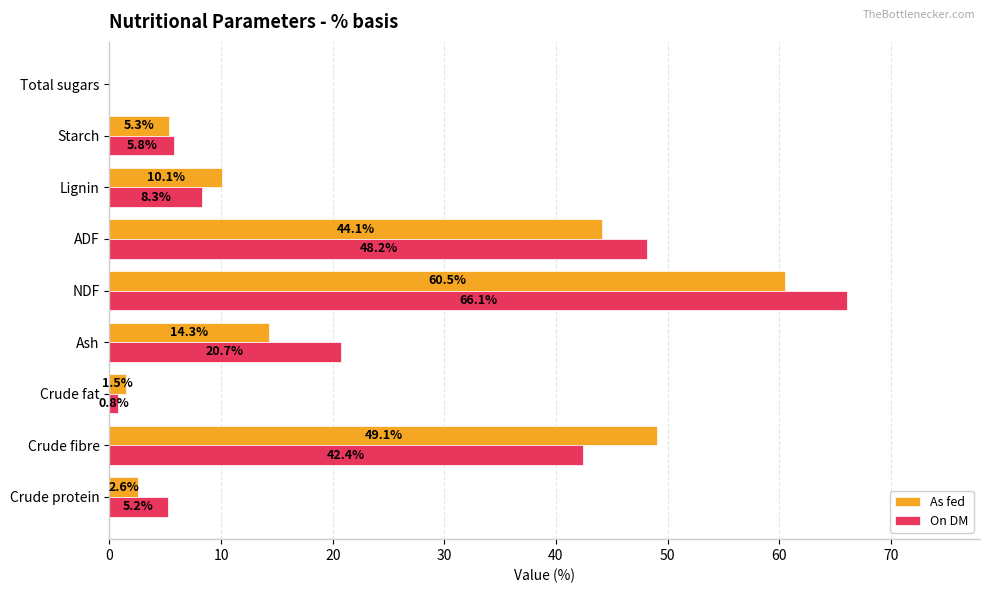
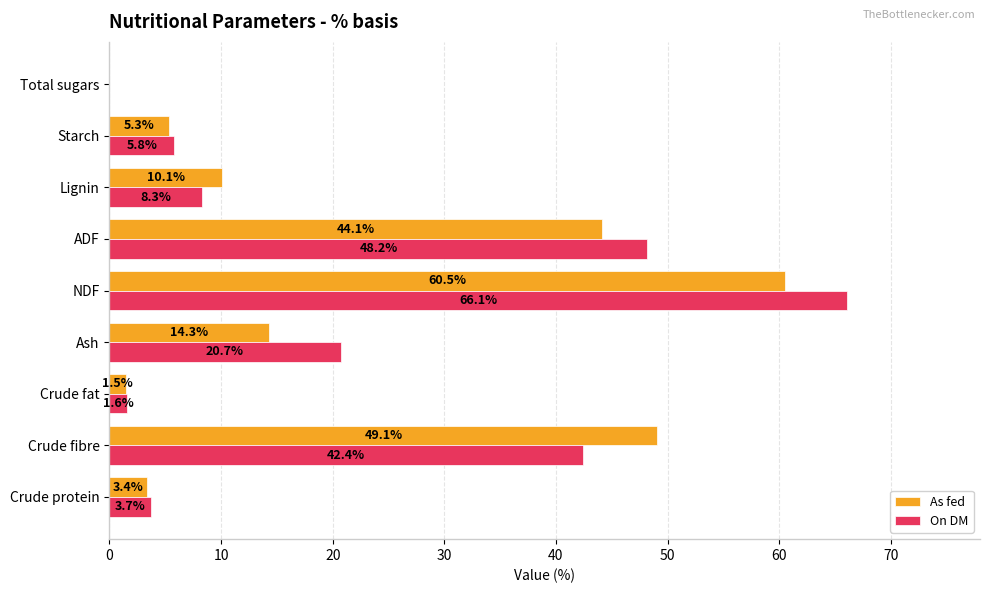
On DM, Crude fat: 0.8% -> 1.6%
As fed, Crude protein: 2.6% -> 3.4%
On DM, Crude protein: 5.2% -> 3.7%
